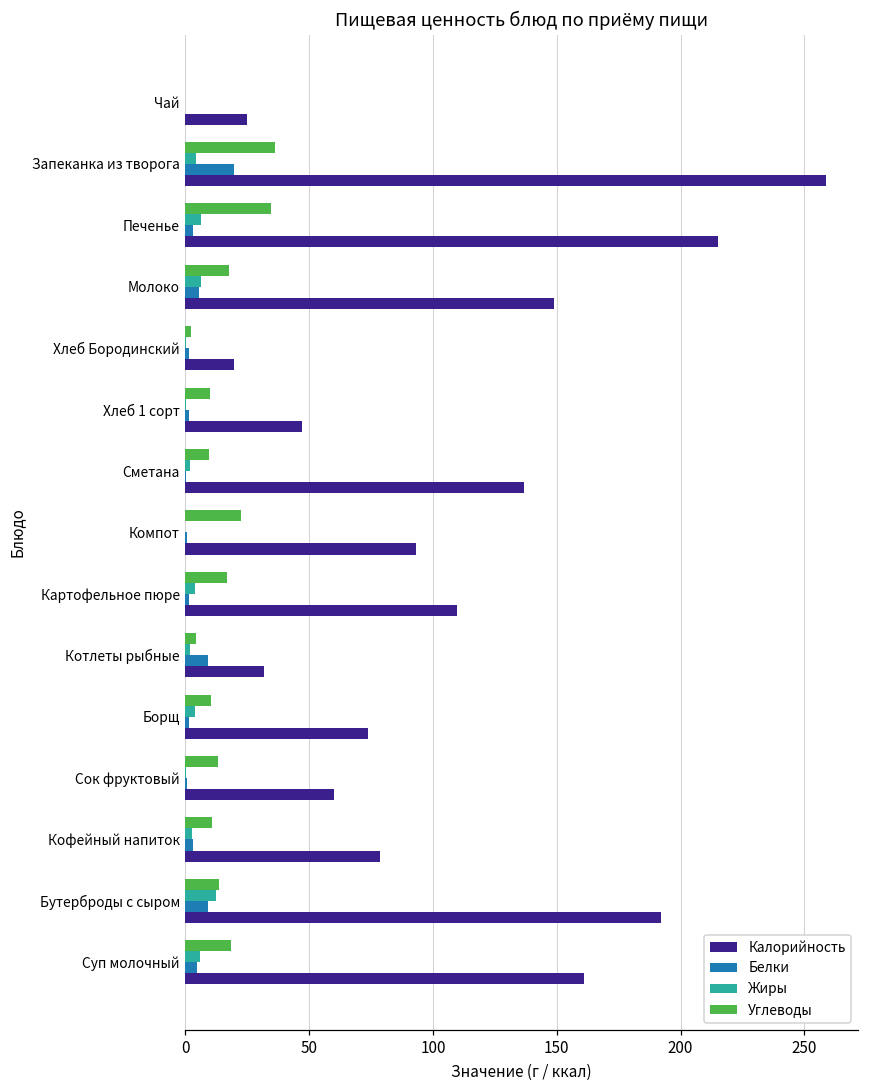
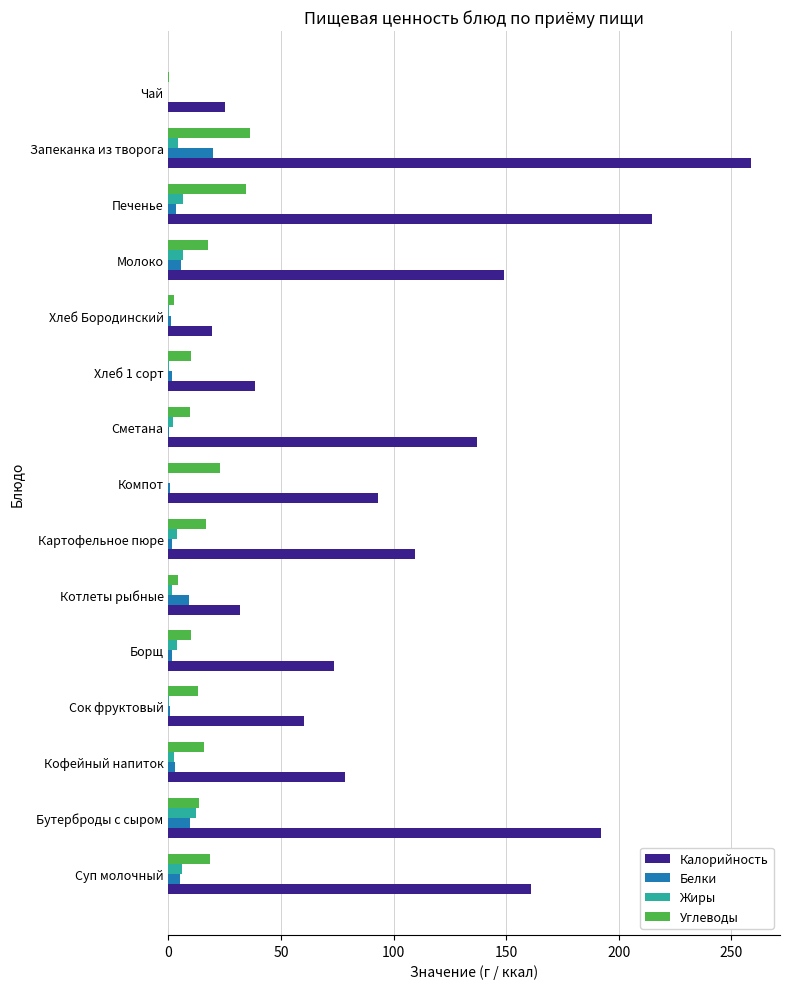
Калорийность, Хлеб 1 сорт: 47 -> 38
Углеводы, Кофейный напиток: 11 -> 16
